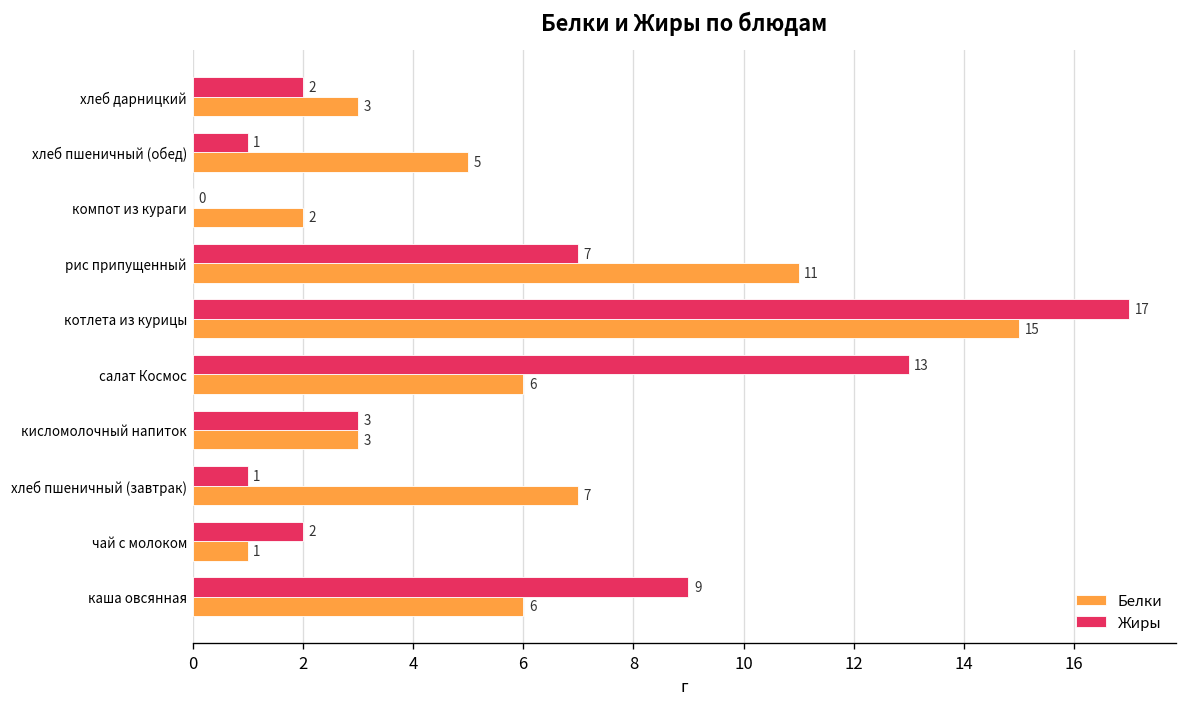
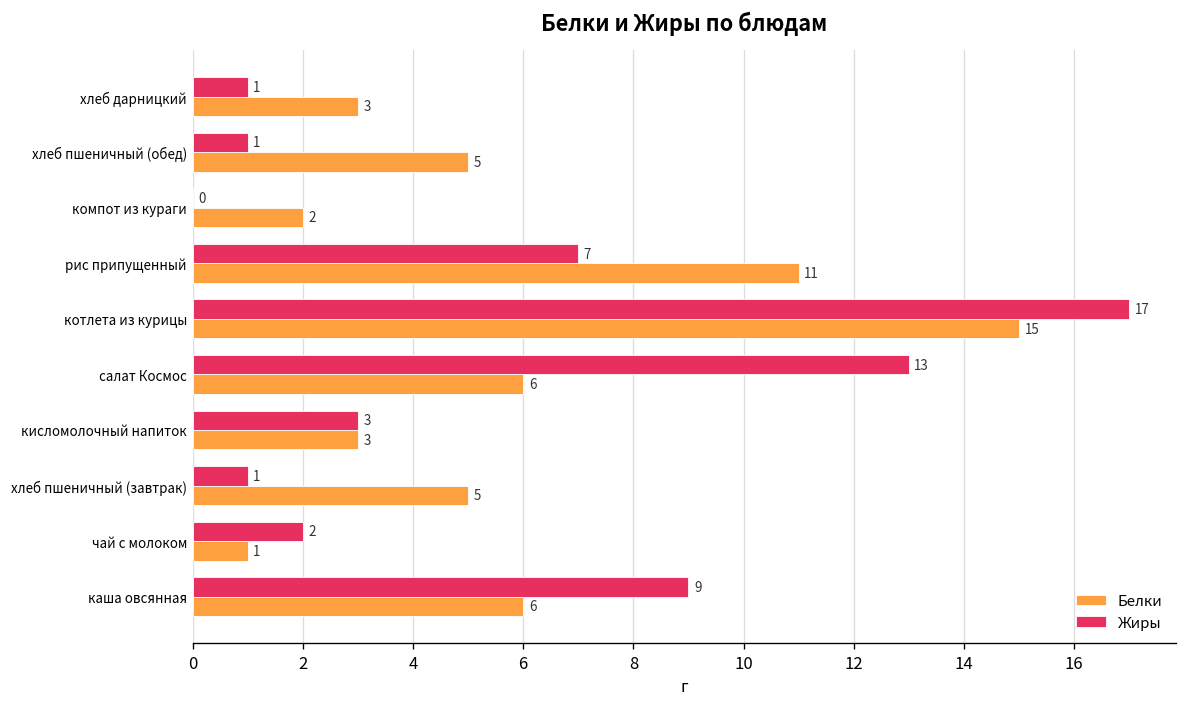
Жиры, хлеб дарницкий: 2 -> 1
Белки, хлеб пшеничный (завтрак): 7 -> 5
